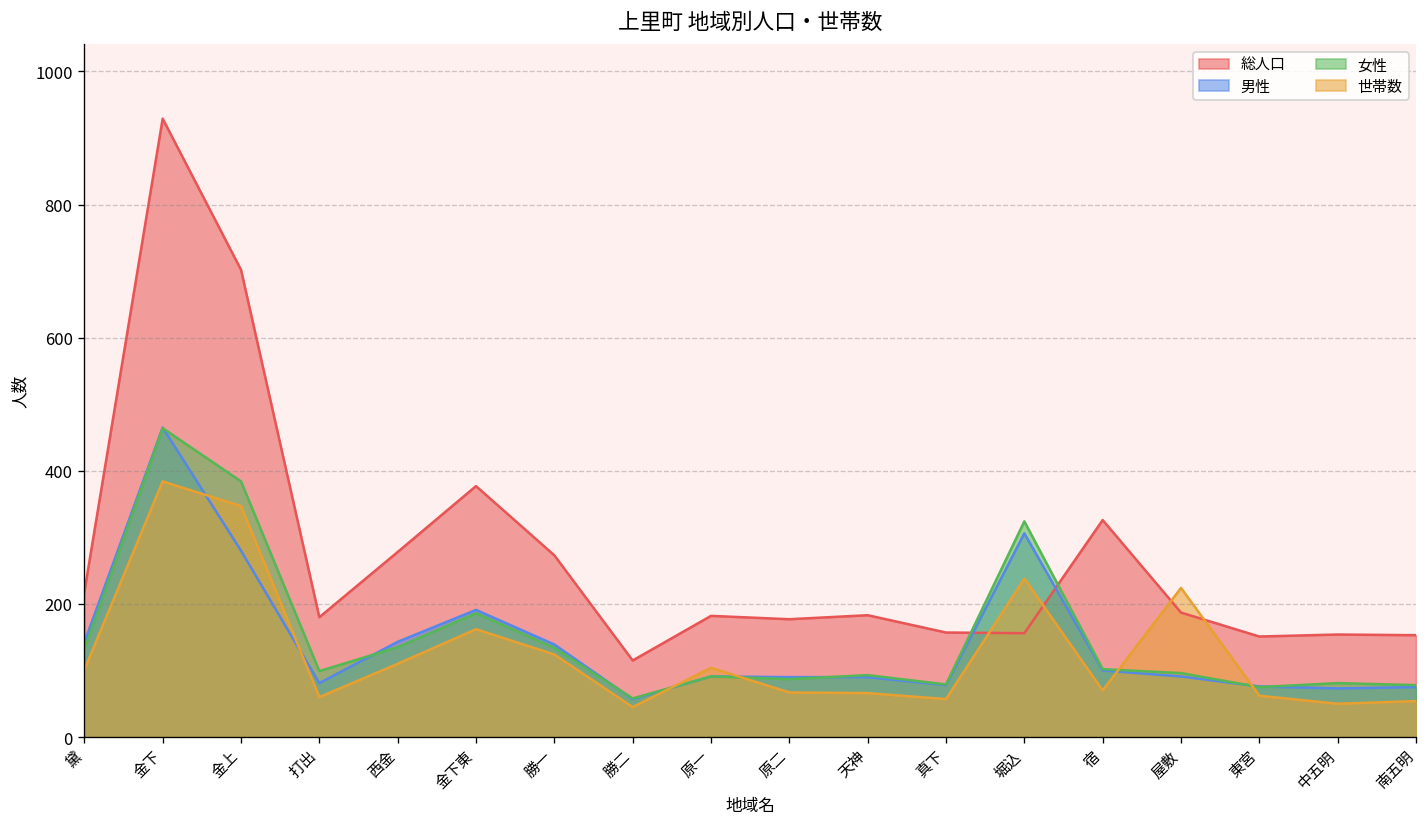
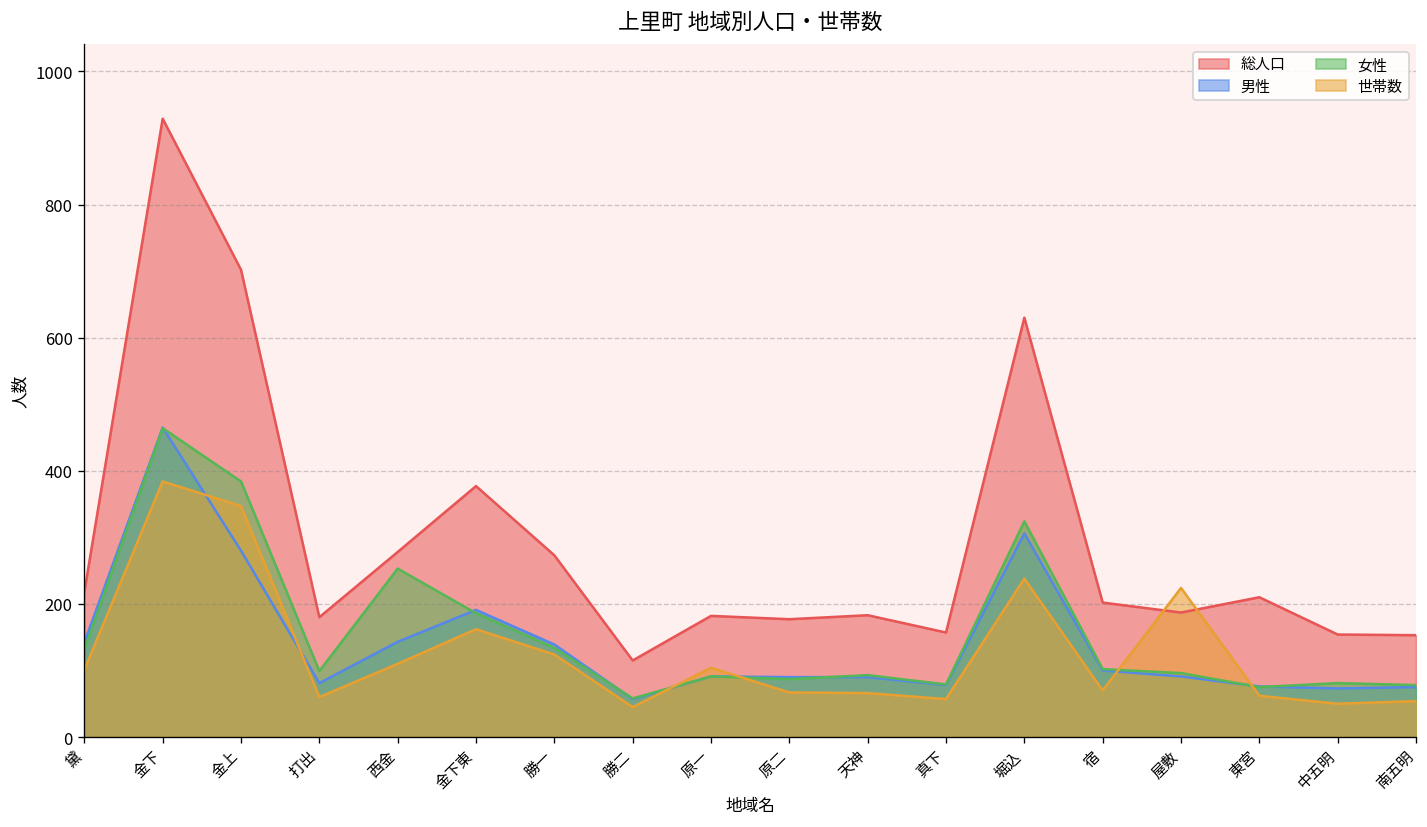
女性, 西金: 140 -> 250
総人口, 堀込: 160 -> 630
総人口, 宿: 330 -> 200
総人口, 東宮: 150 -> 210
